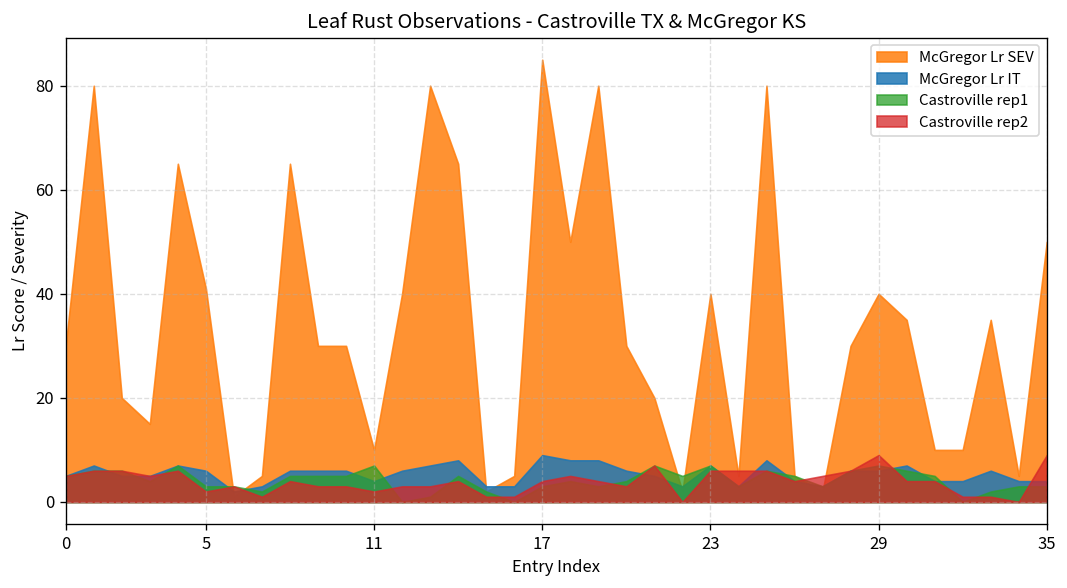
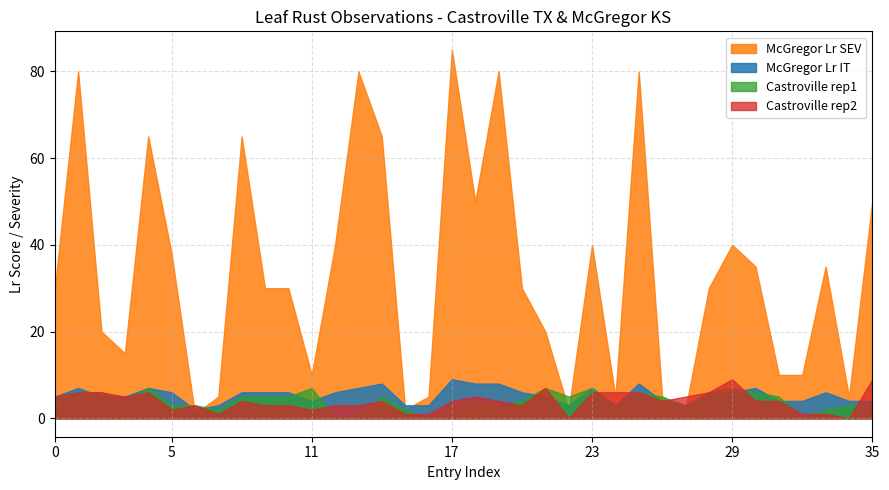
McGregor Lr SEV, 5: 41 -> 38
